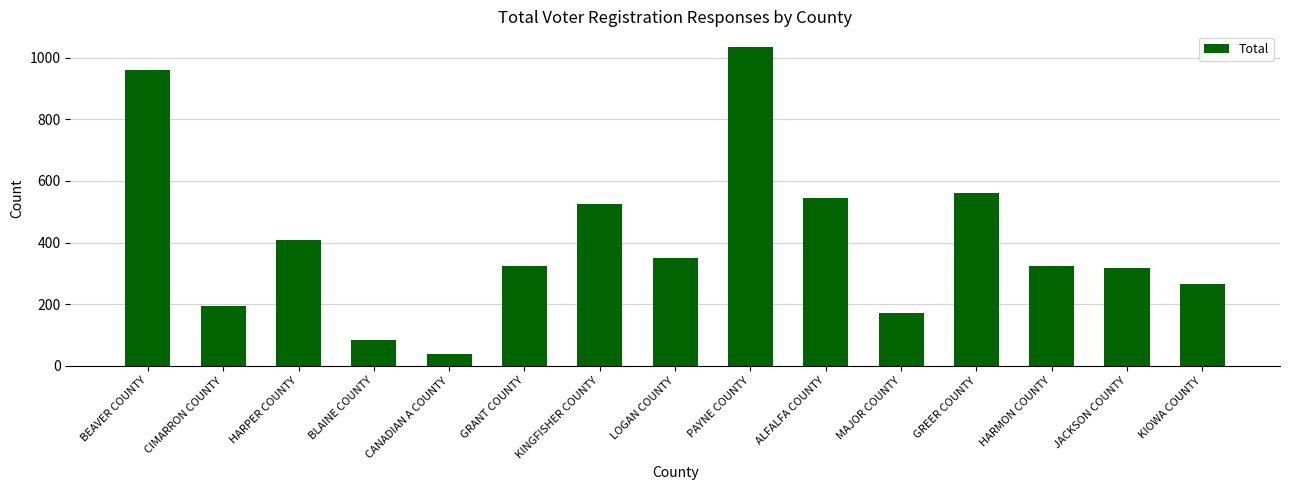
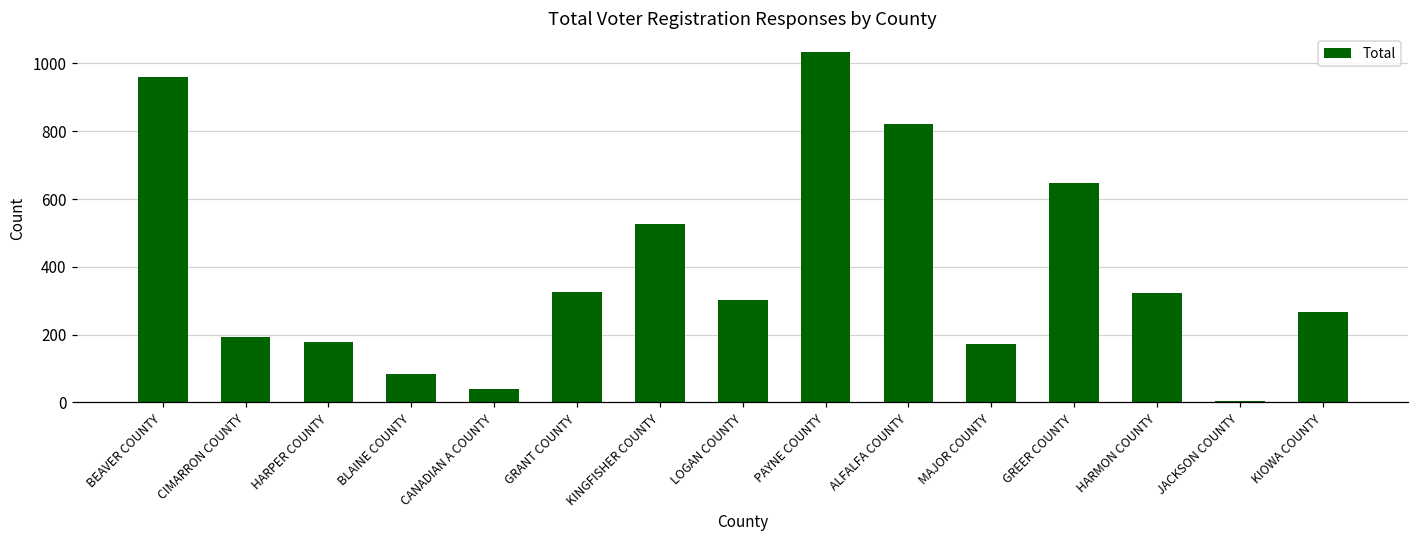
HARPER COUNTY: 410 -> 180
LOGAN COUNTY: 350 -> 300
ALFALFA COUNTY: 550 -> 820
GREER COUNTY: 560 -> 650
JACKSON COUNTY: 320 -> 0
